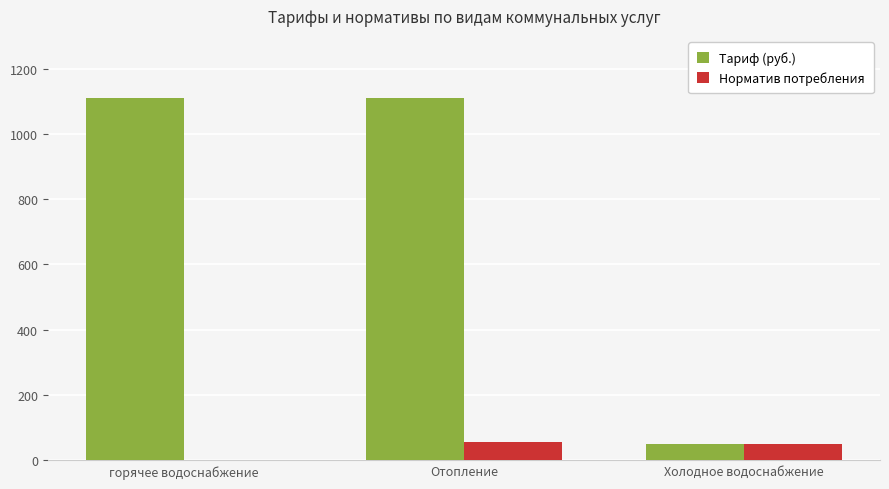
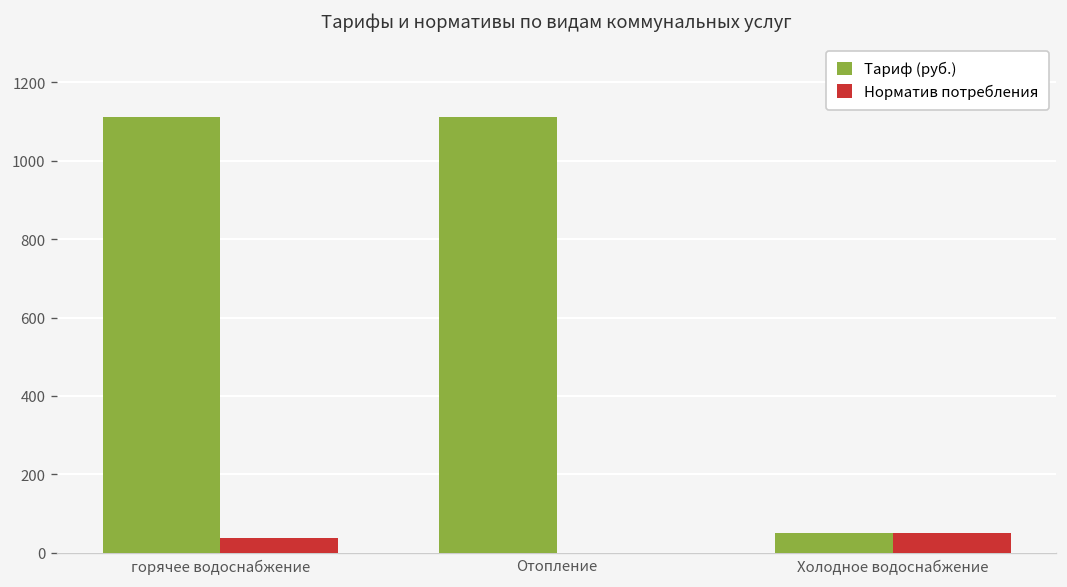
Норматив потребления, горячее водоснабжение: 0 -> 40
Норматив потребления, Отопление: 60 -> 0
